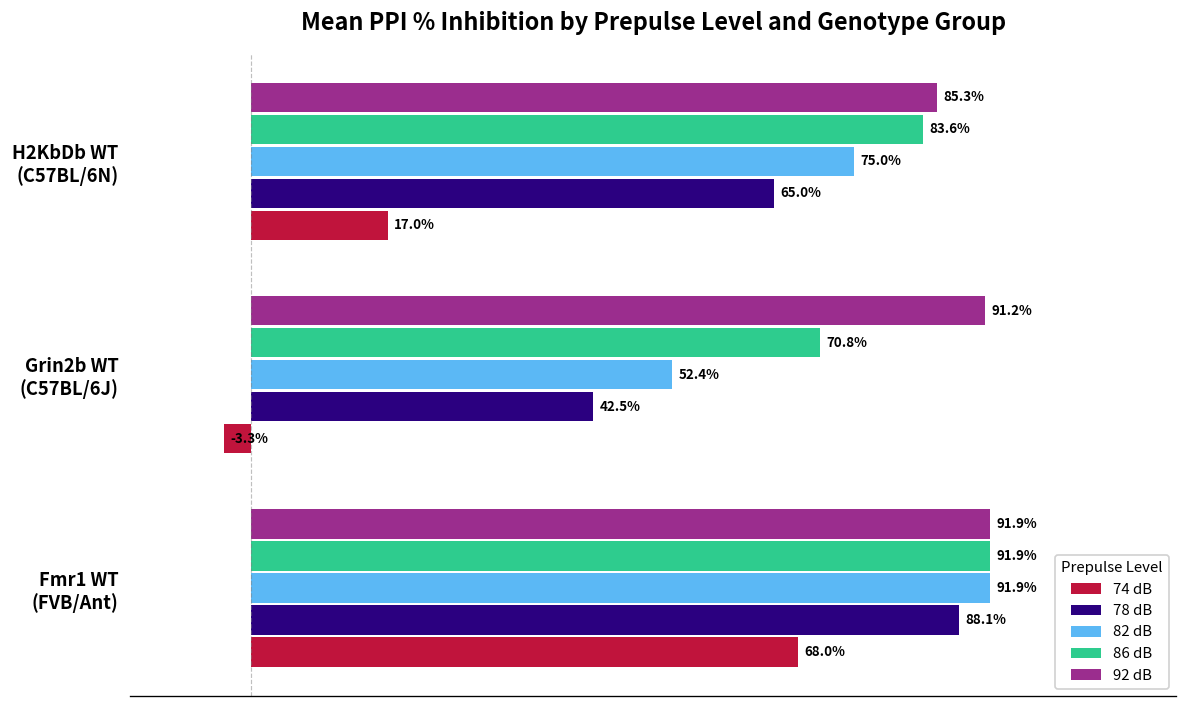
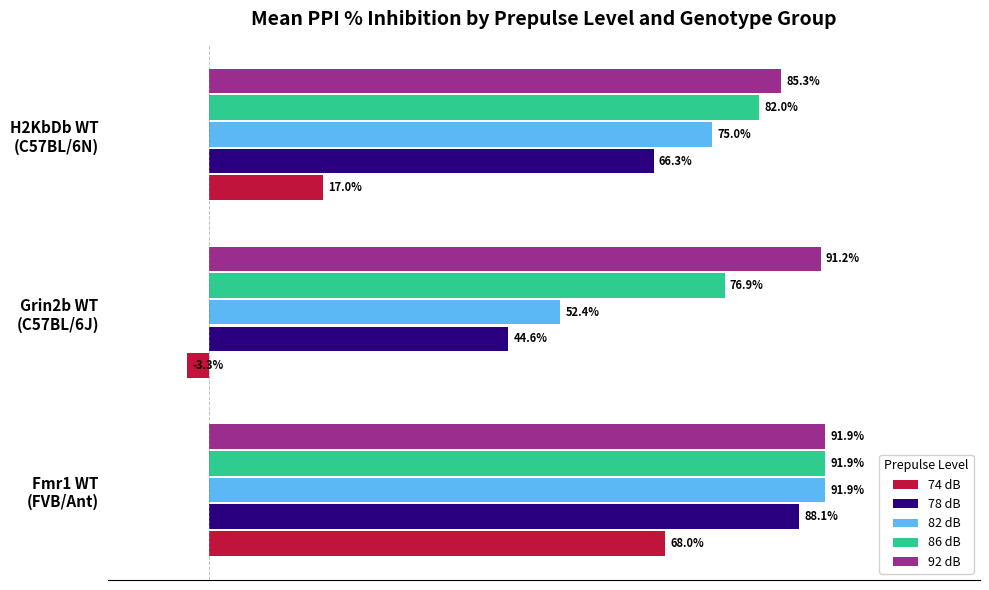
86 dB, H2KbDb WT (C57BL/6N): 83.6% -> 82.0%
78 dB, H2KbDb WT (C57BL/6N): 65.0% -> 66.3%
86 dB, Grin2b WT (C57BL/6J): 70.8% -> 76.9%
78 dB, Grin2b WT (C57BL/6J): 42.5% -> 44.6%
